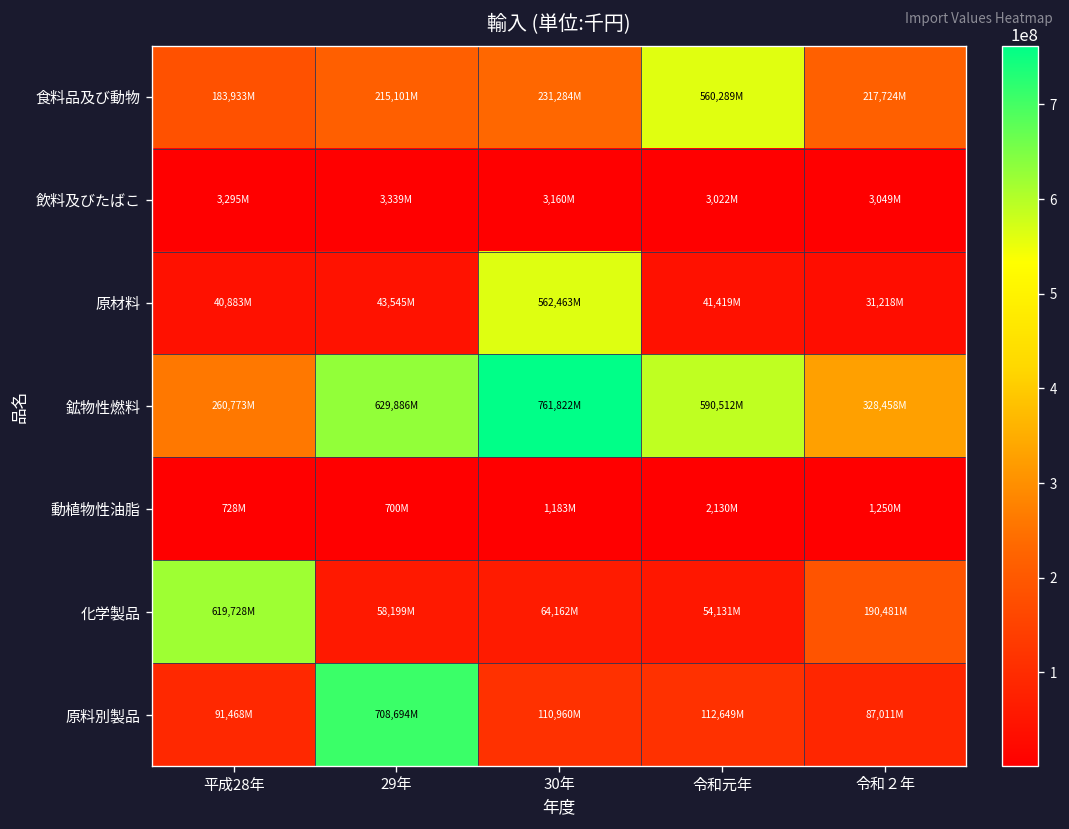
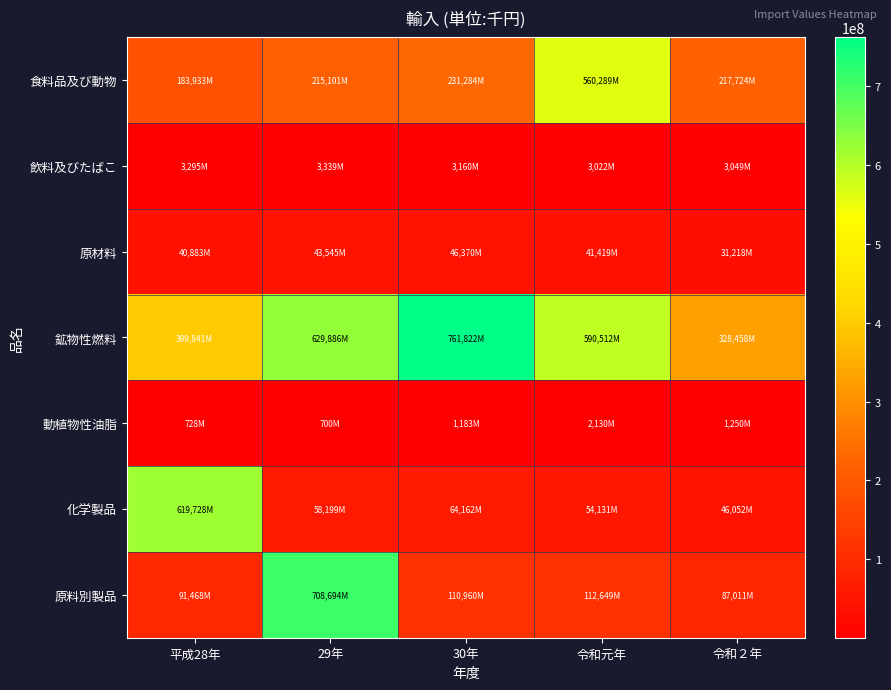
原材料, 30年: 562,463M -> 46,370M
鉱物性燃料, 平成28年: 260,773M -> 399,841M
化学製品, 令和２年: 190,481M -> 46,052M
